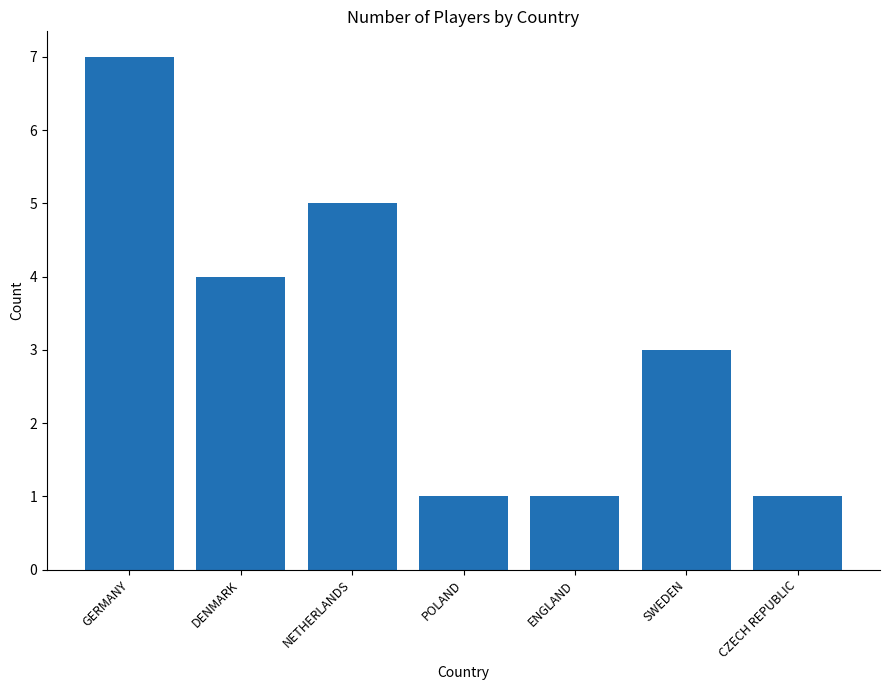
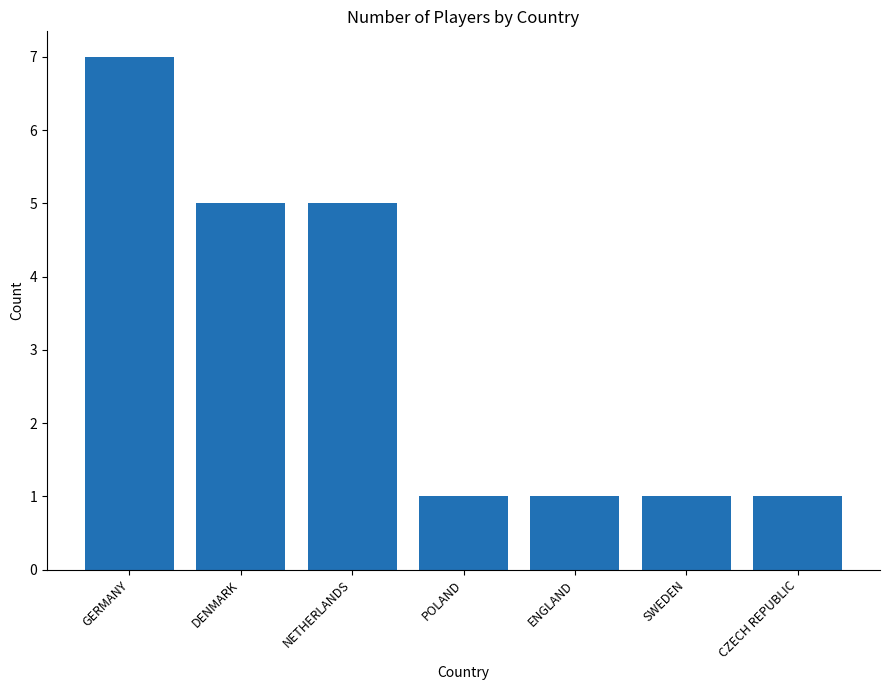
DENMARK: 4 -> 5
SWEDEN: 3 -> 1
